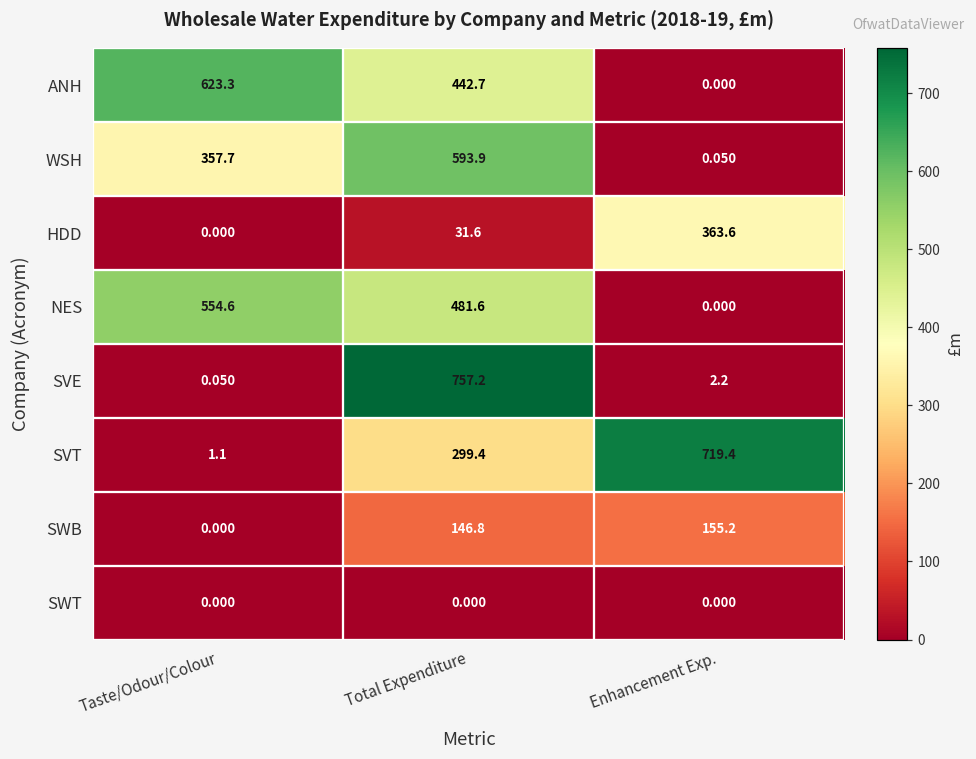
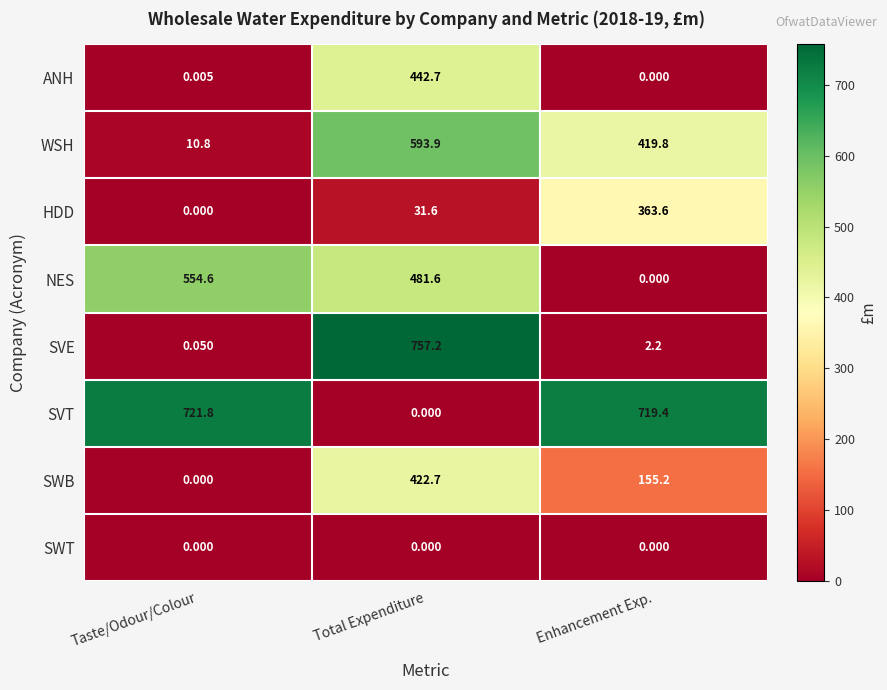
ANH, Taste/Odour/Colour: 623.3 -> 0.005
WSH, Taste/Odour/Colour: 357.7 -> 10.8
WSH, Enhancement Exp.: 0.050 -> 419.8
SVT, Taste/Odour/Colour: 1.1 -> 721.8
SVT, Total Expenditure: 299.4 -> 0.000
SWB, Total Expenditure: 146.8 -> 422.7
